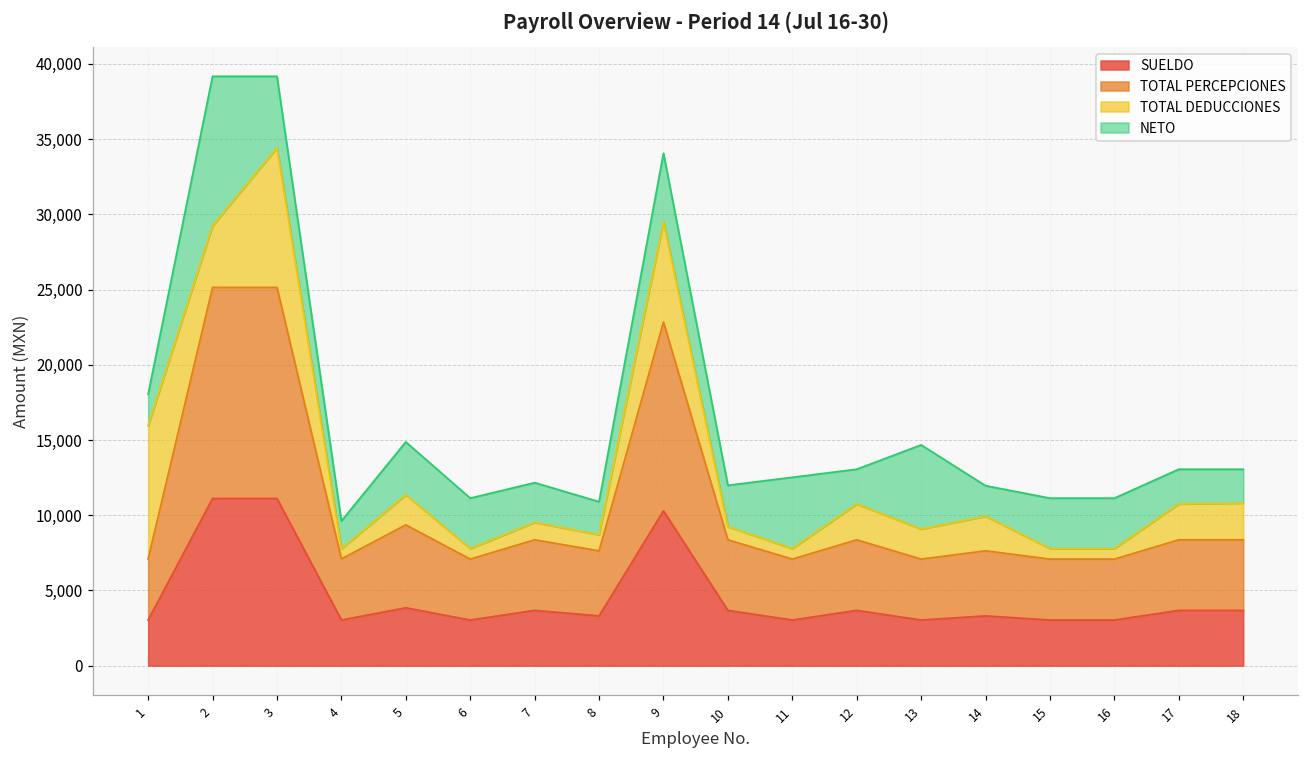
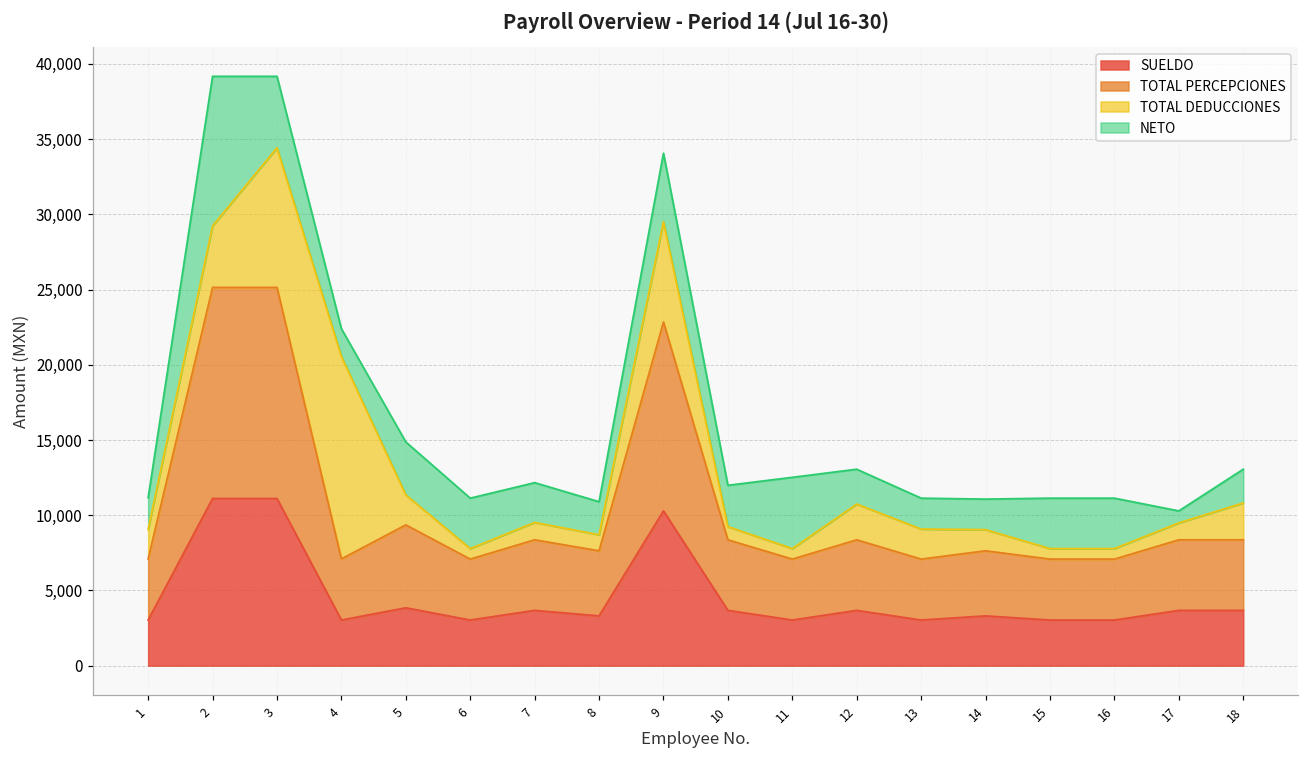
TOTAL DEDUCCIONES, 1: 8,900 -> 2,000
TOTAL DEDUCCIONES, 4: 700 -> 13,500
NETO, 13: 5,600 -> 2,100
TOTAL DEDUCCIONES, 14: 2,300 -> 1,400
TOTAL DEDUCCIONES, 17: 2,400 -> 1,100
NETO, 17: 2,300 -> 800
